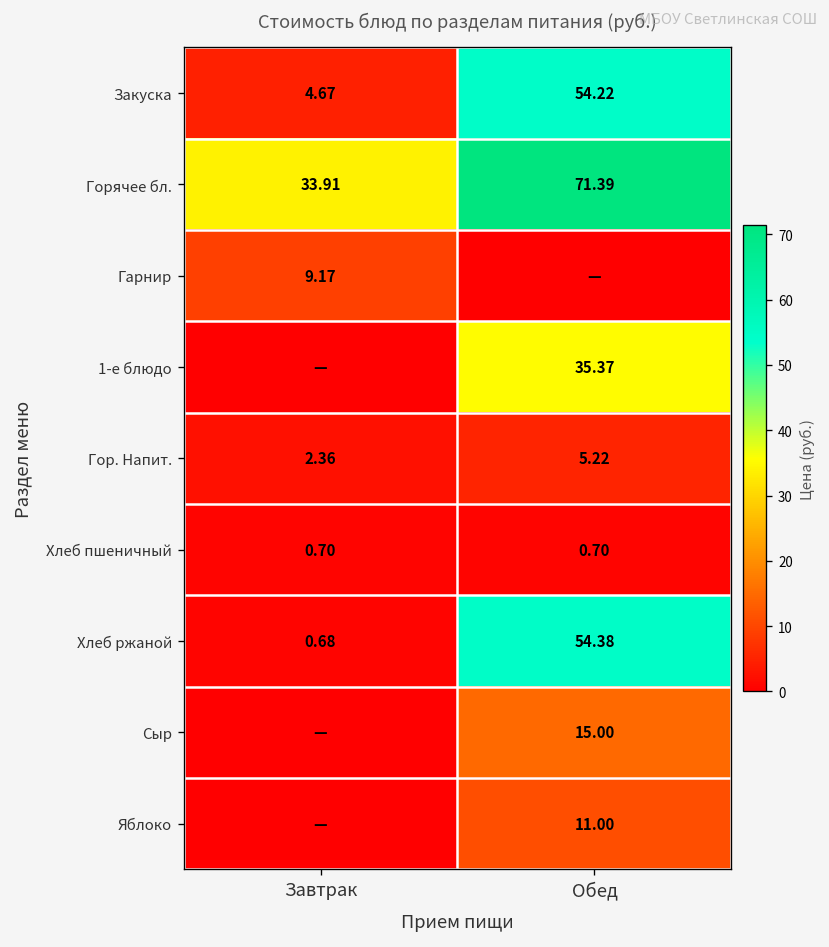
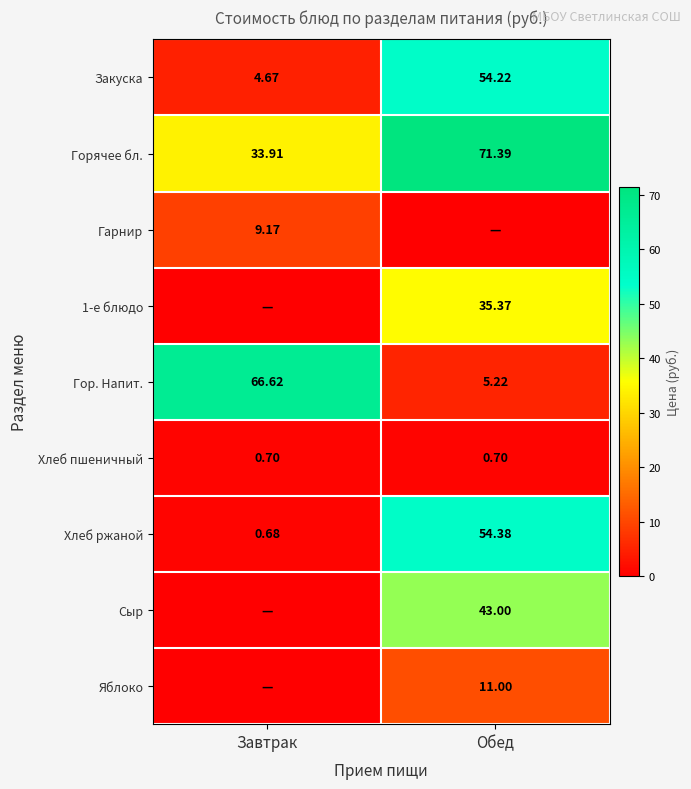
Гор. Напит., Завтрак: 2.36 -> 66.62
Сыр, Обед: 15.00 -> 43.00
